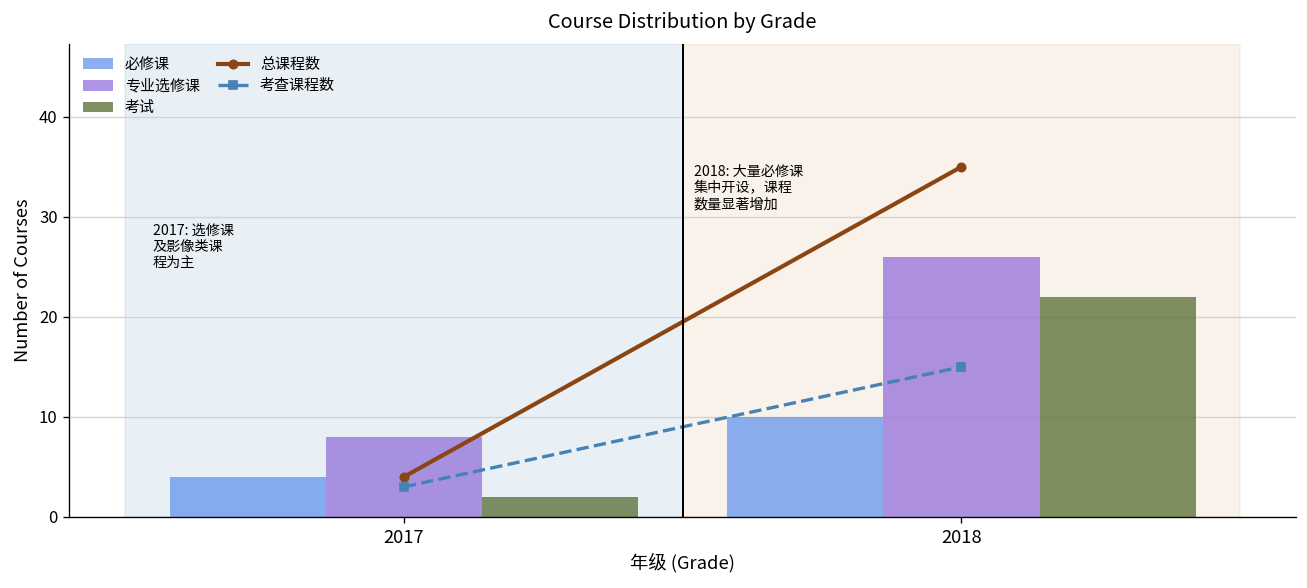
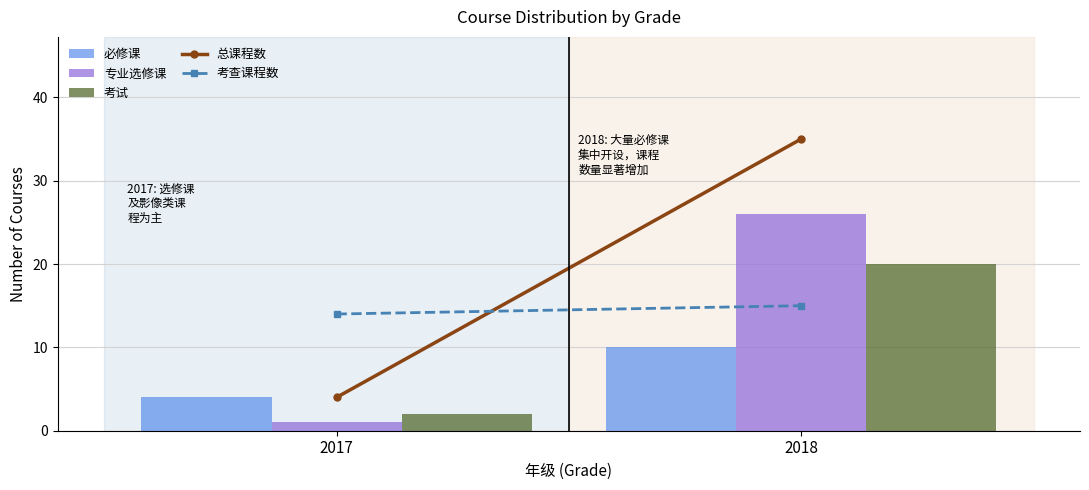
考查课程数, 2017: 3 -> 14
专业选修课, 2017: 8 -> 1
考试, 2018: 22 -> 20
